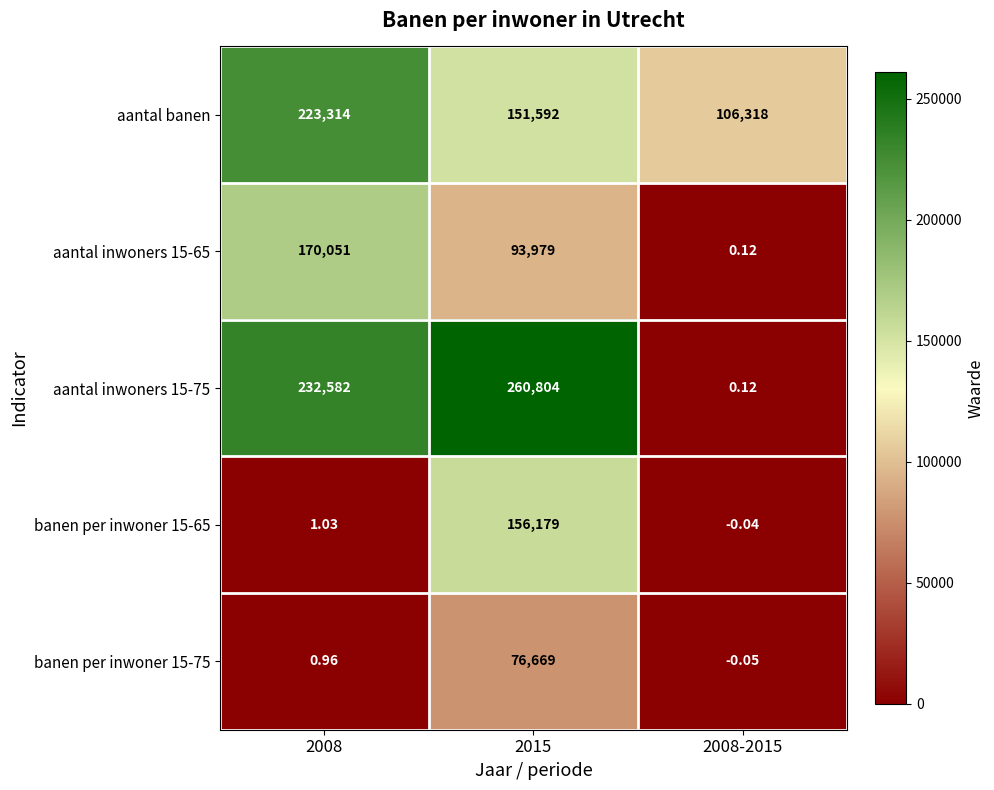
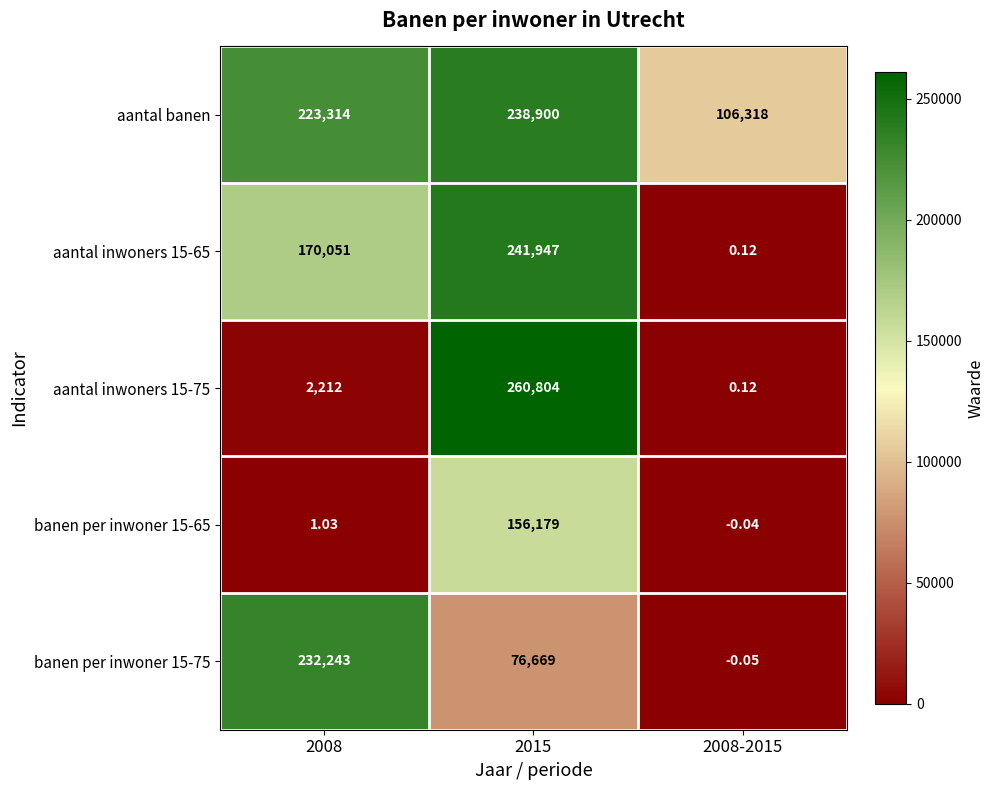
aantal banen, 2015: 151,592 -> 238,900
aantal inwoners 15-65, 2015: 93,979 -> 241,947
aantal inwoners 15-75, 2008: 232,582 -> 2,212
banen per inwoner 15-75, 2008: 0.96 -> 232,243
